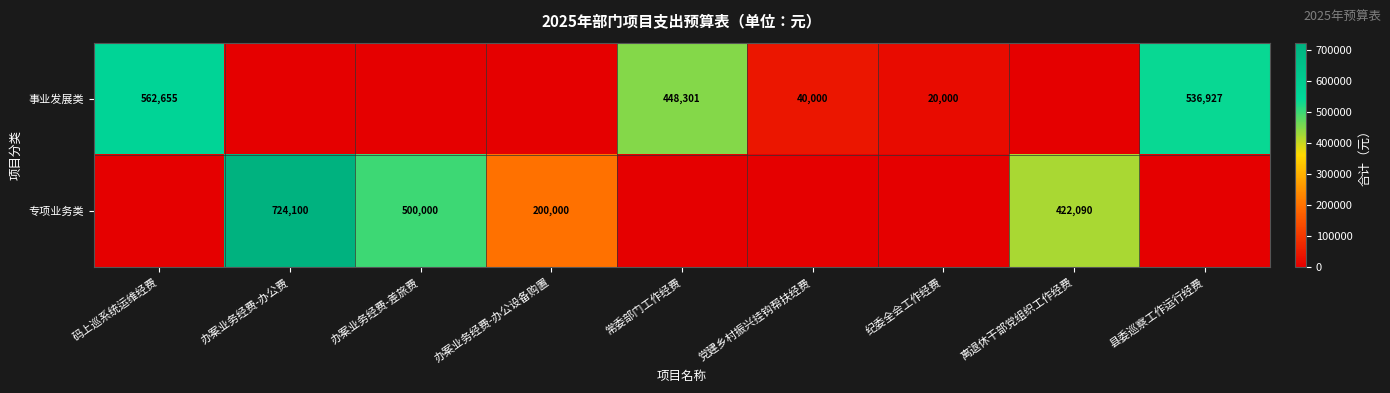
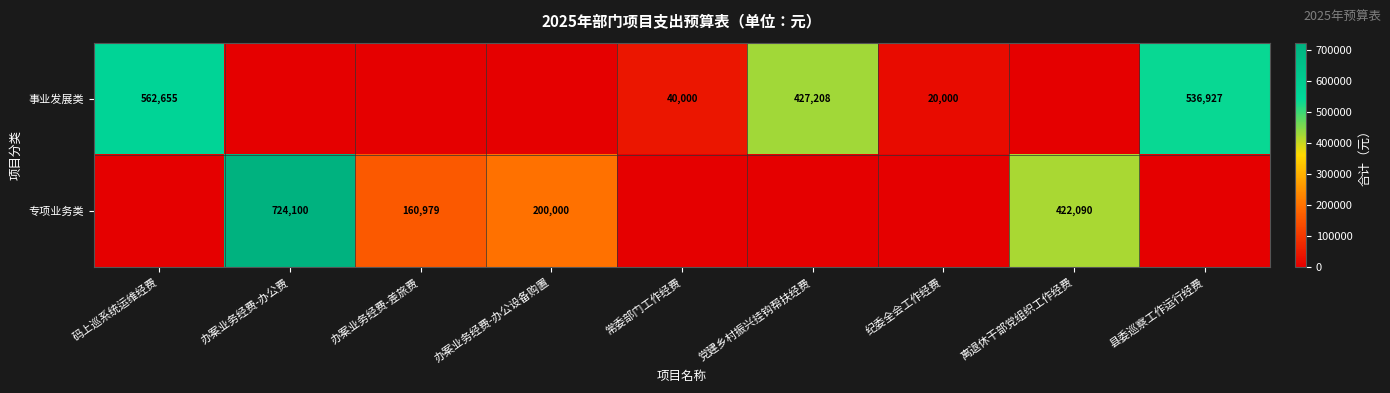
事业发展类, 常委部门工作经费: 448,301 -> 40,000
事业发展类, 党建乡村振兴挂钩帮扶经费: 40,000 -> 427,208
专项业务类, 办案业务经费-差旅费: 500,000 -> 160,979
